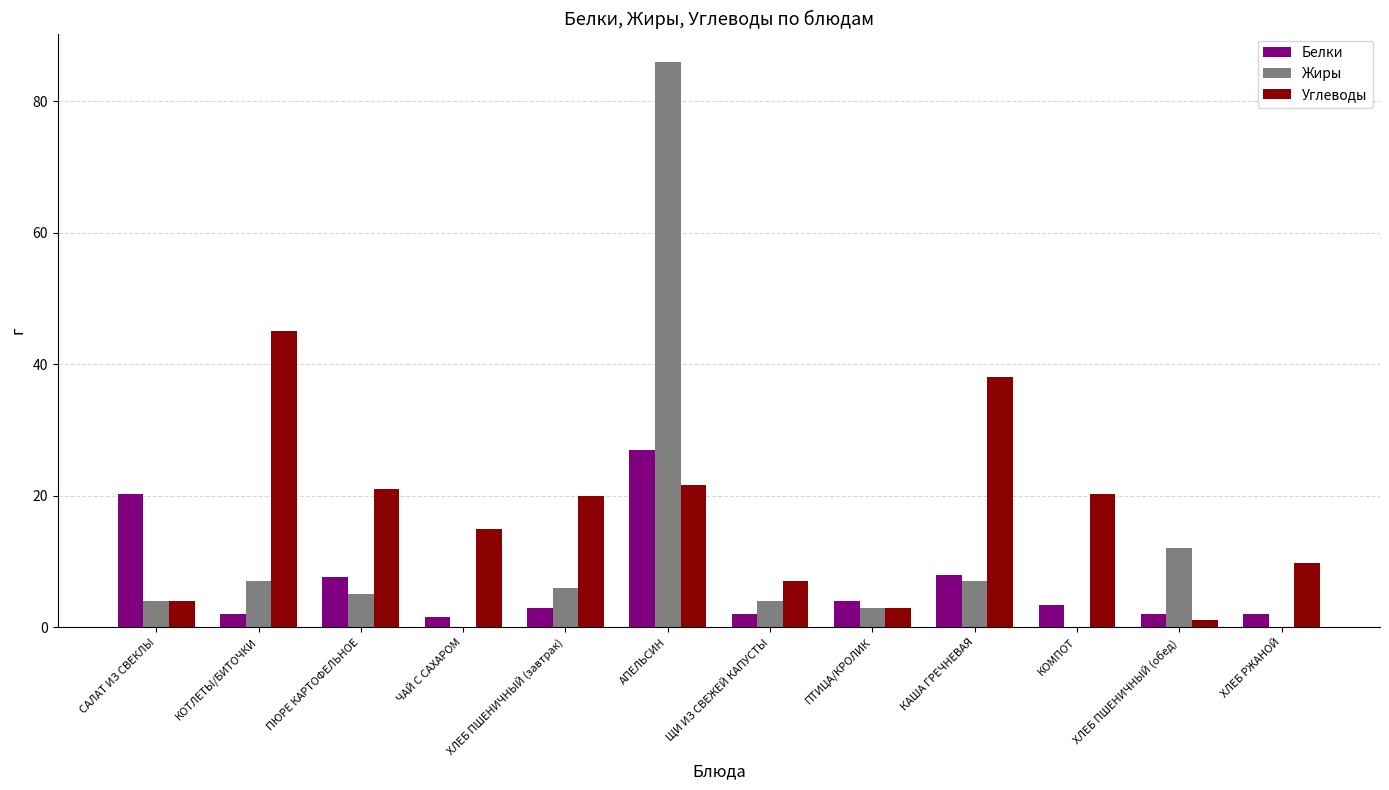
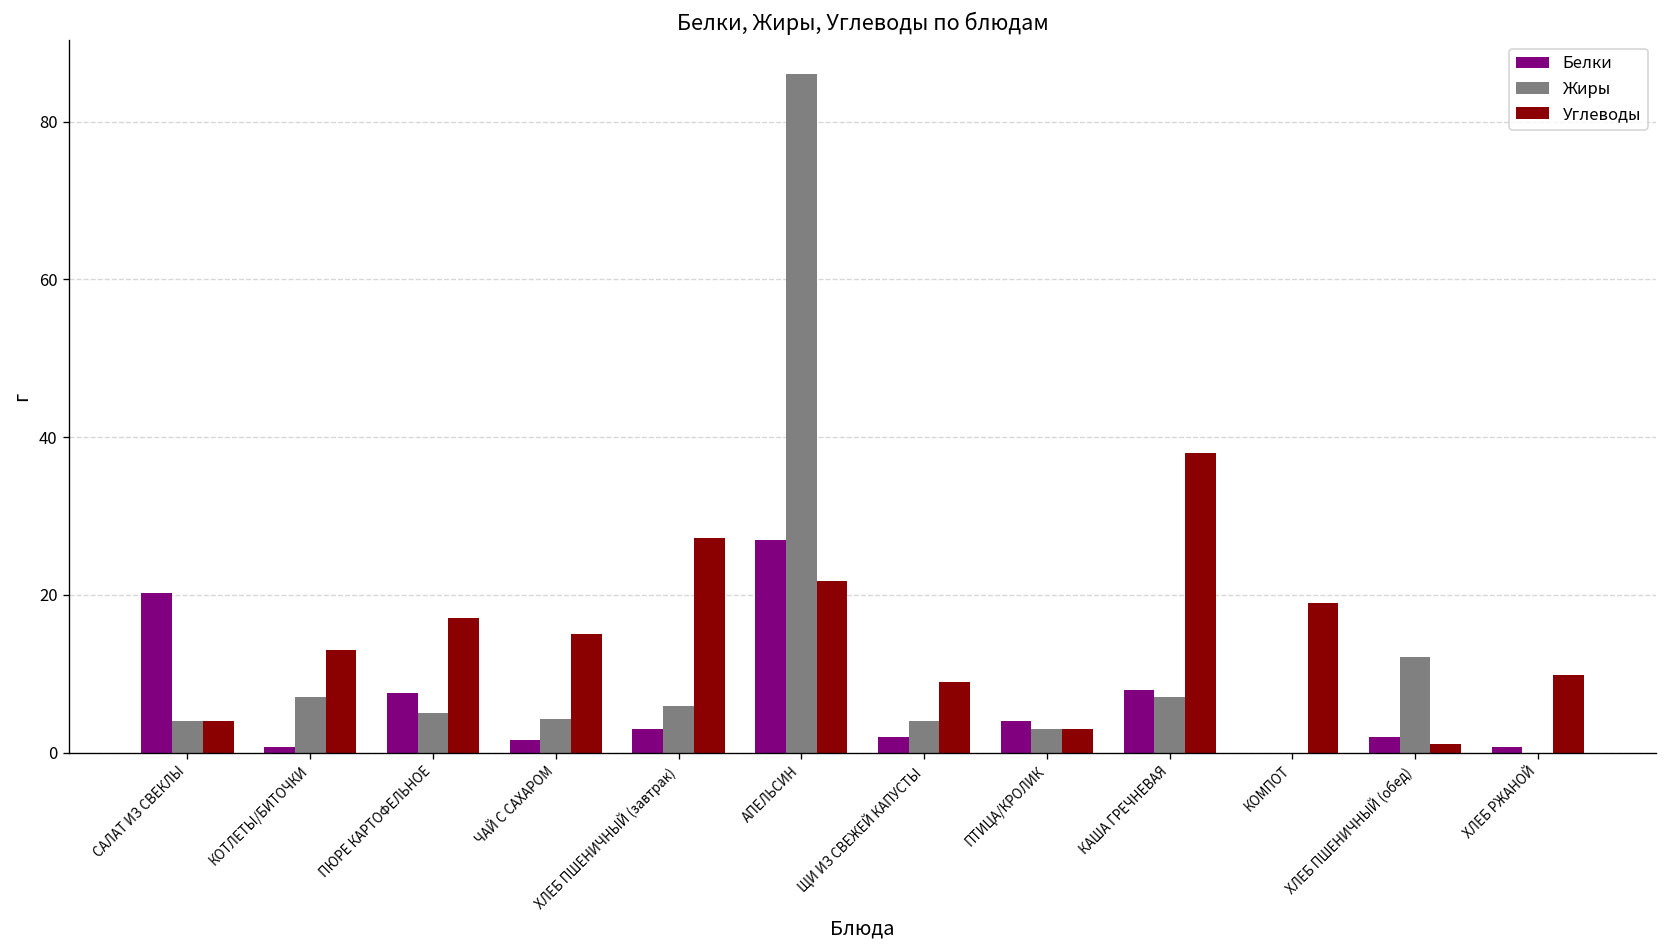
Белки, КОТЛЕТЫ/БИТОЧКИ: 2 -> 1
Углеводы, КОТЛЕТЫ/БИТОЧКИ: 45 -> 13
Углеводы, ПЮРЕ КАРТОФЕЛЬНОЕ: 21 -> 17
Жиры, ЧАЙ С САХАРОМ: 0 -> 4
Углеводы, ХЛЕБ ПШЕНИЧНЫЙ (завтрак): 20 -> 27
Углеводы, ЩИ ИЗ СВЕЖЕЙ КАПУСТЫ: 7 -> 9
Белки, КОМПОТ: 3 -> 0
Углеводы, КОМПОТ: 20 -> 19
Белки, ХЛЕБ РЖАНОЙ: 2 -> 1
